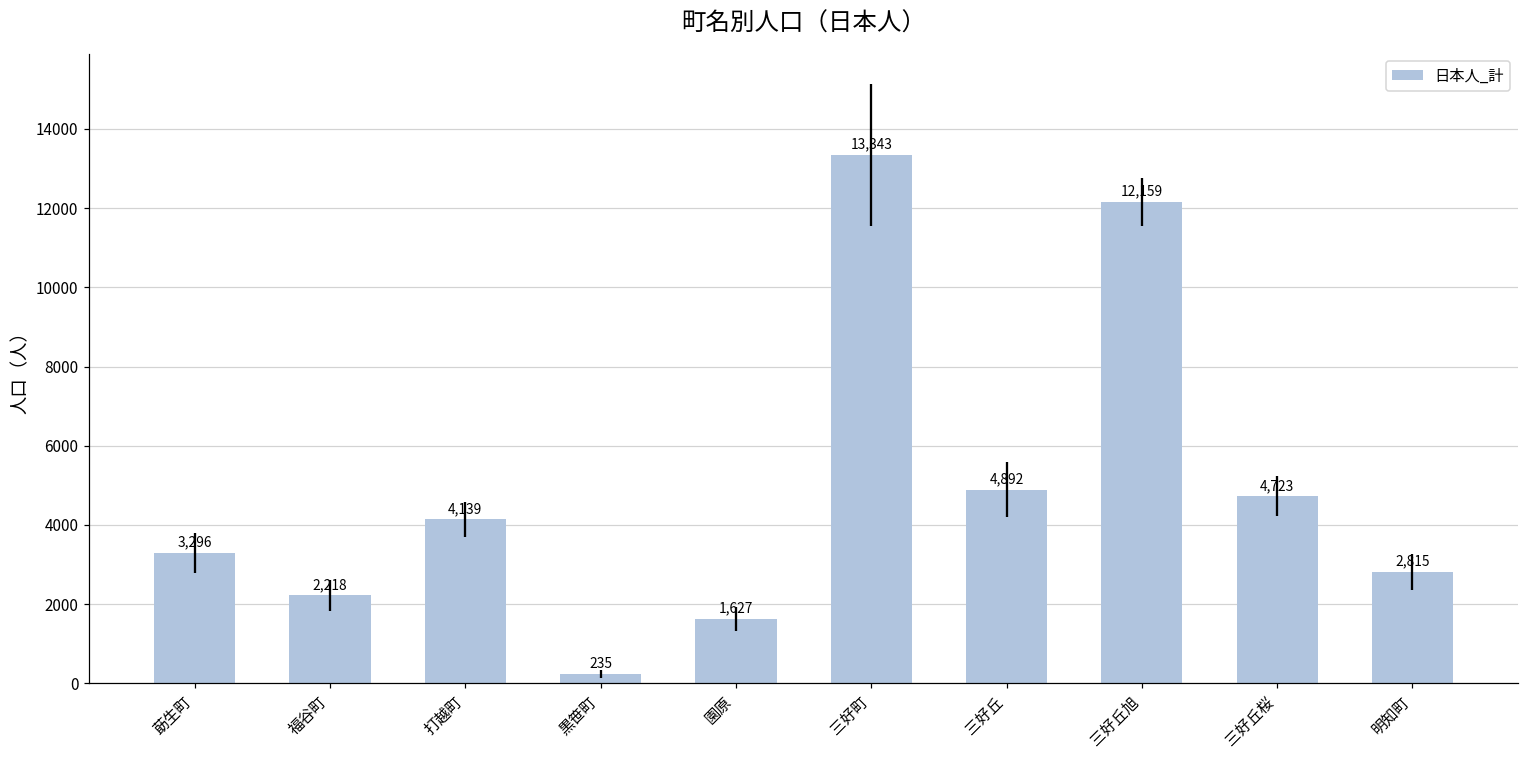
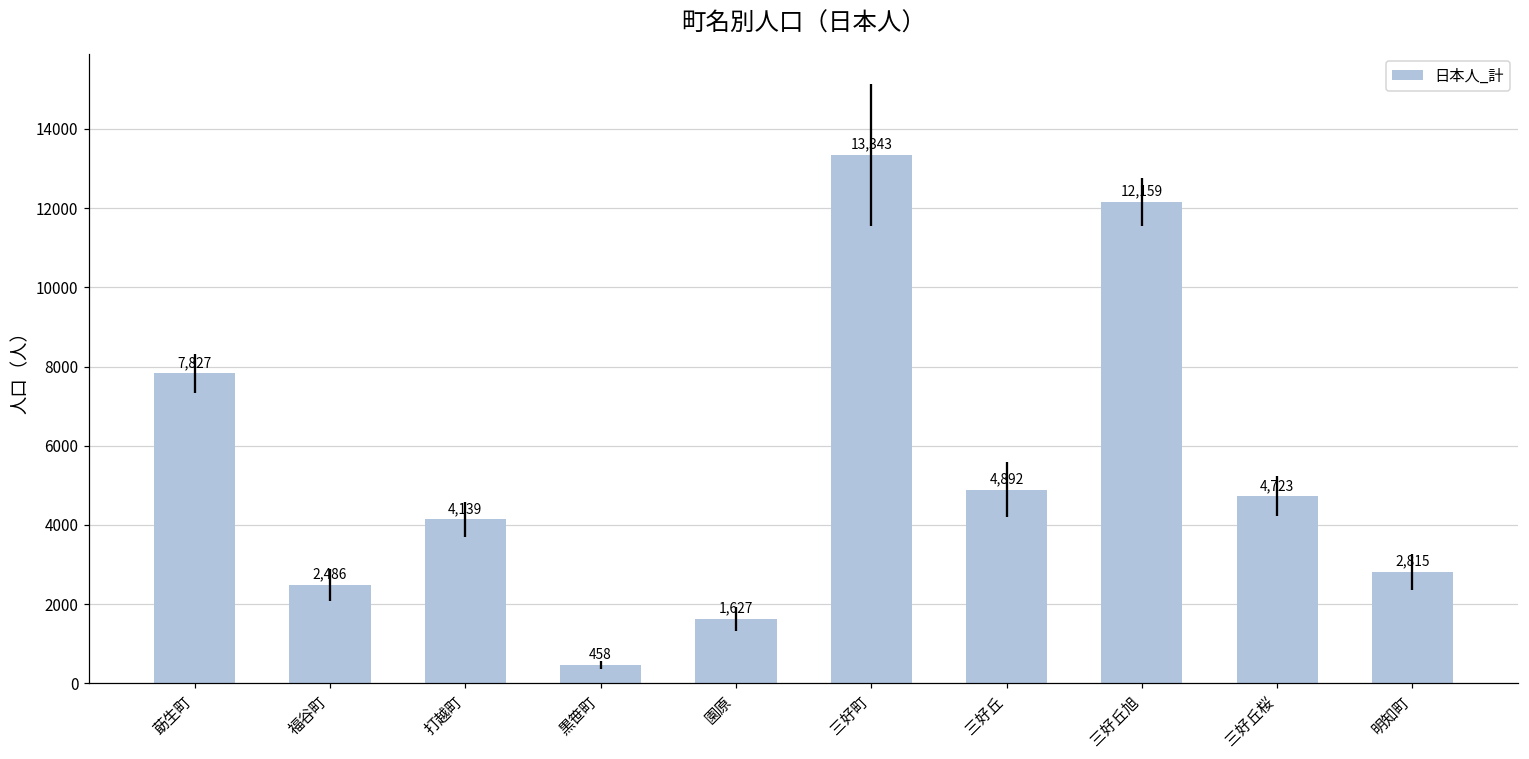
莇生町: 3,296 -> 7,827
福谷町: 2,218 -> 2,486
黒笹町: 235 -> 458
